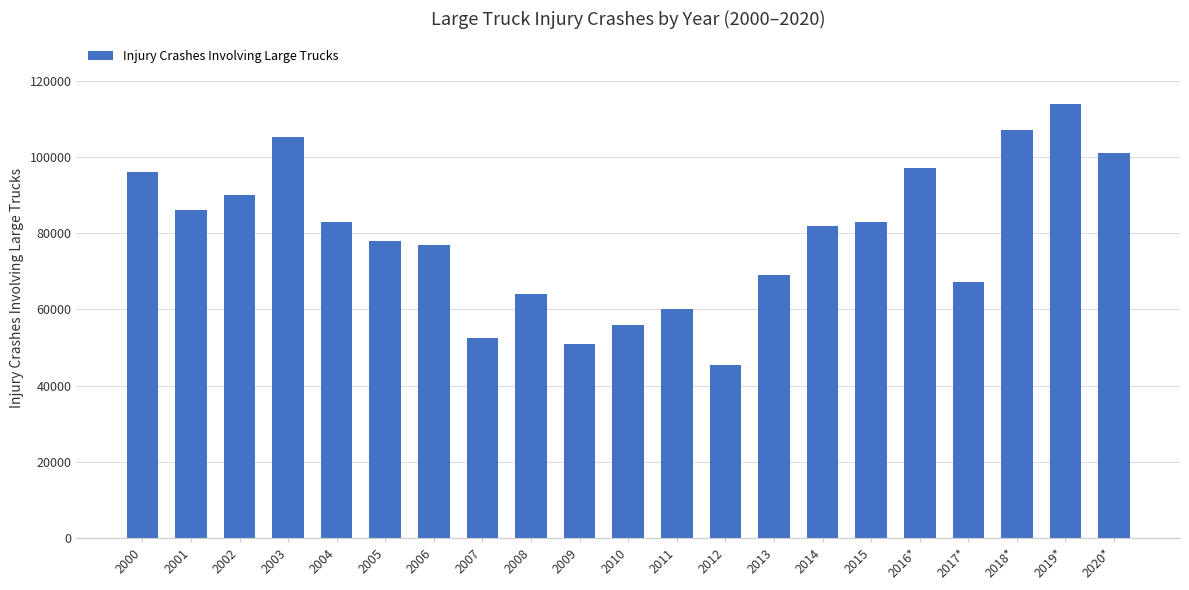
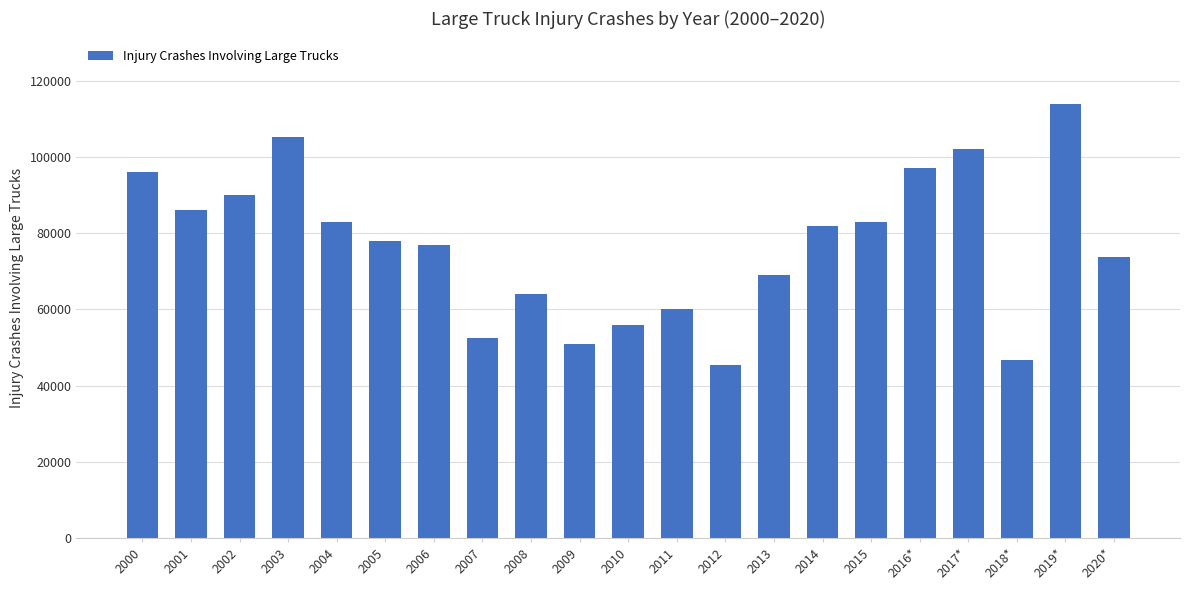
2017*: 67000 -> 102000
2018*: 107000 -> 47000
2020*: 101000 -> 74000
